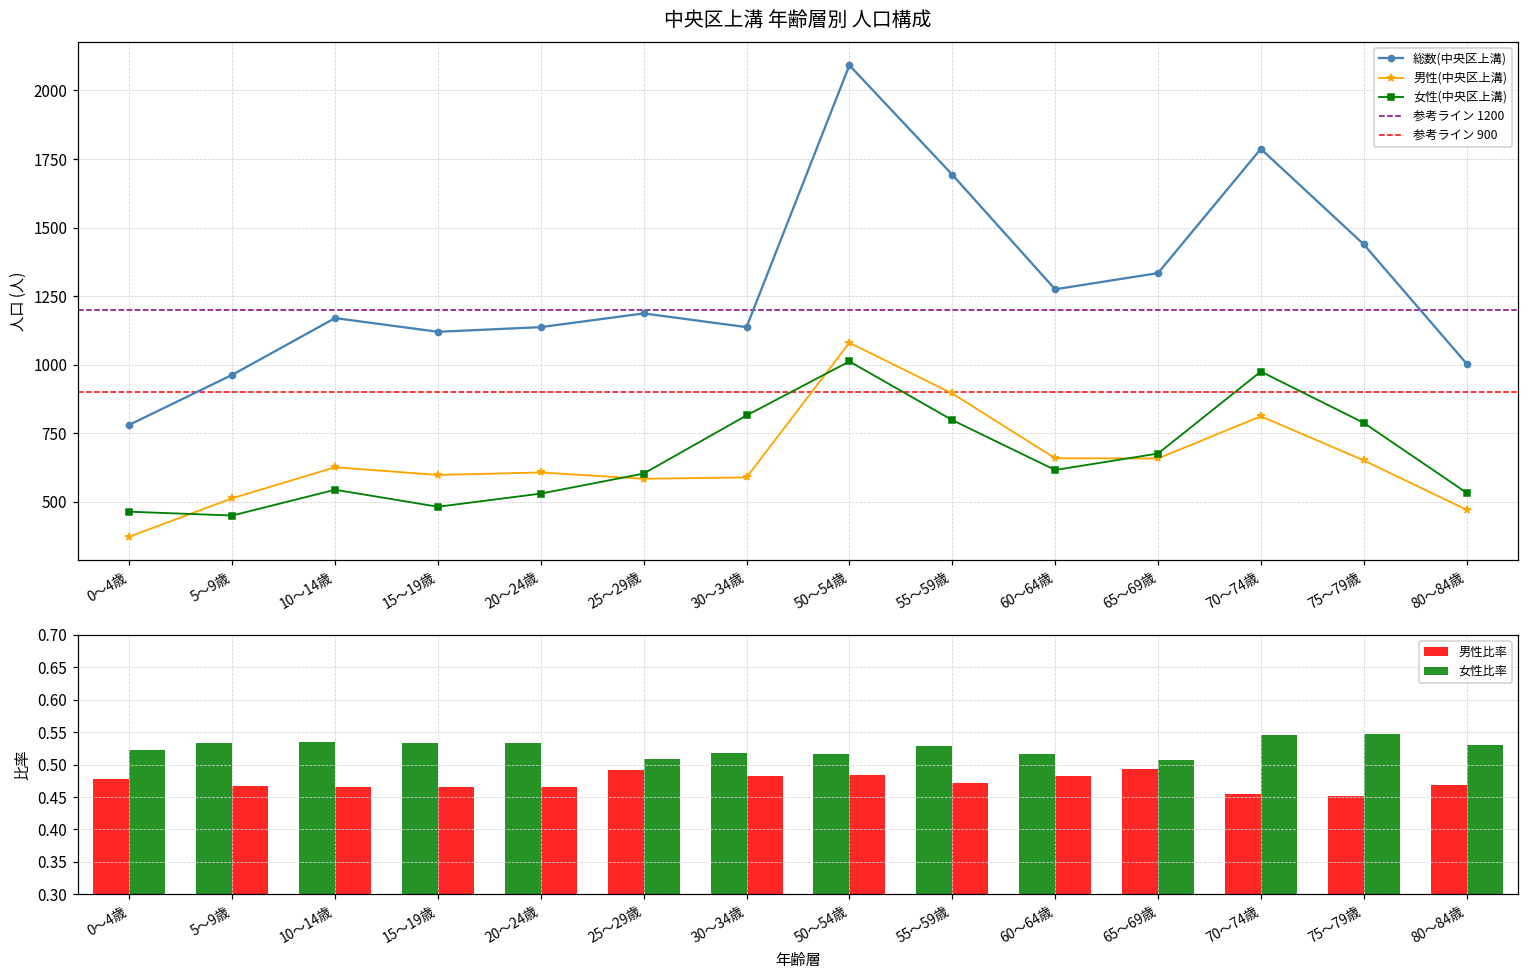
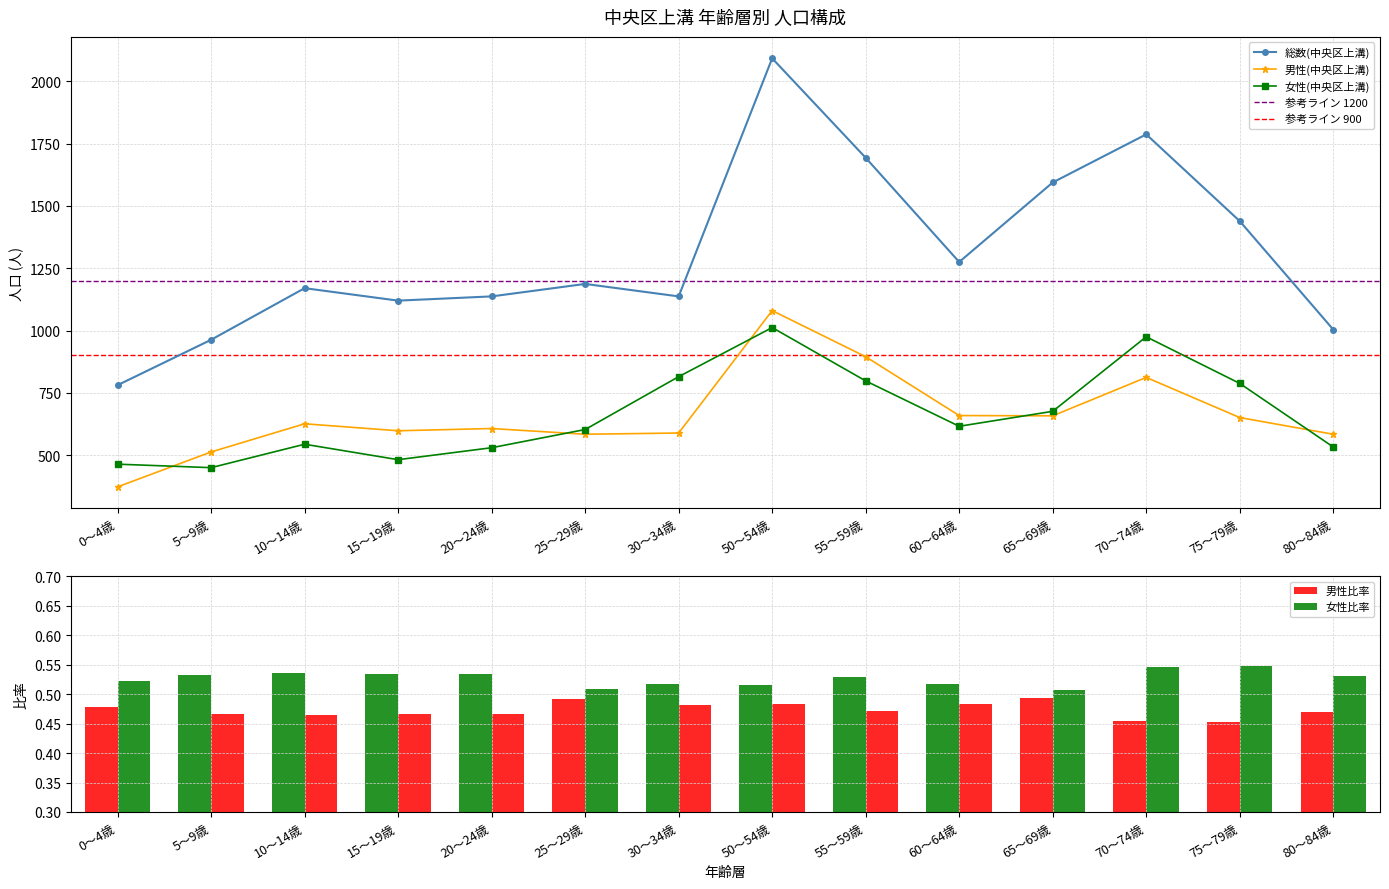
中央区上溝 年齢層別 人口構成, 総数(中央区上溝), 65～69歳: 1330 -> 1590
中央区上溝 年齢層別 人口構成, 男性(中央区上溝), 80～84歳: 470 -> 580
